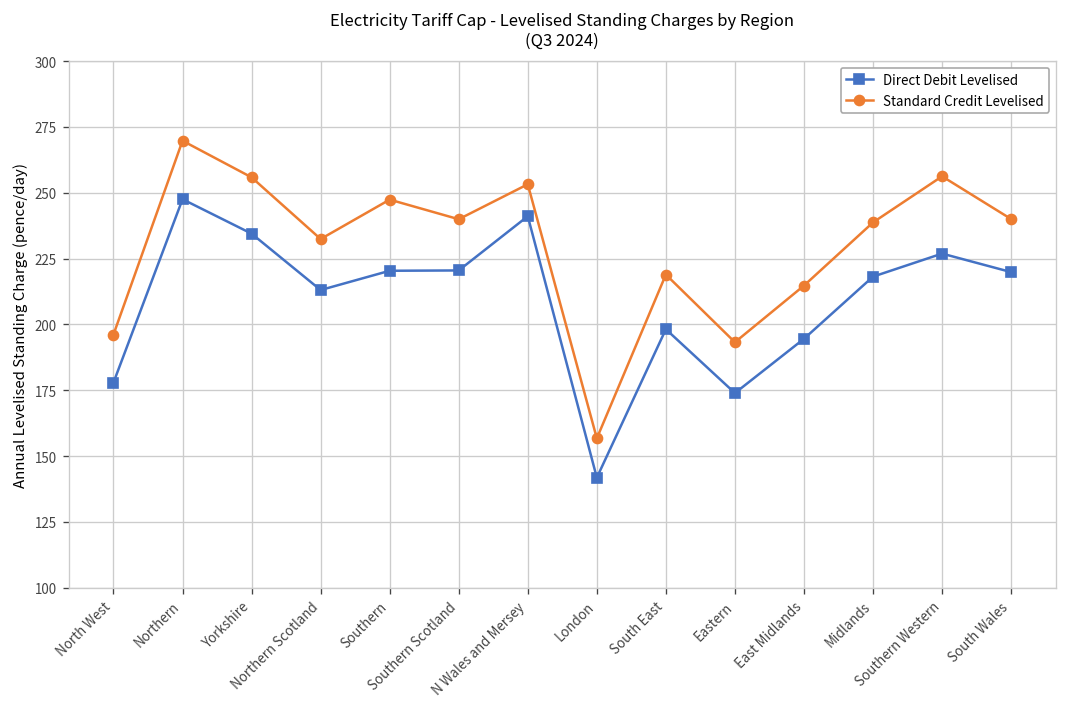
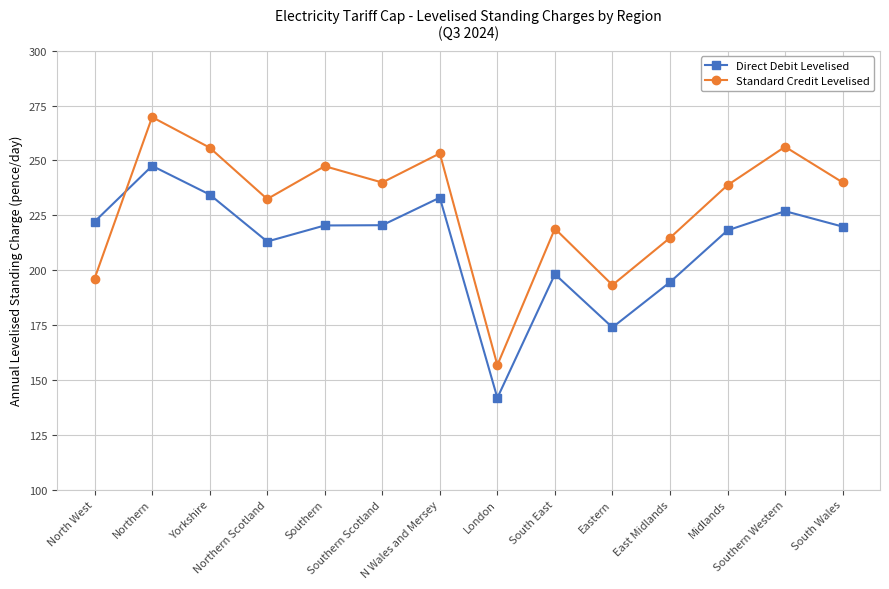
Direct Debit Levelised, North West: 178 -> 222
Direct Debit Levelised, N Wales and Mersey: 241 -> 233
